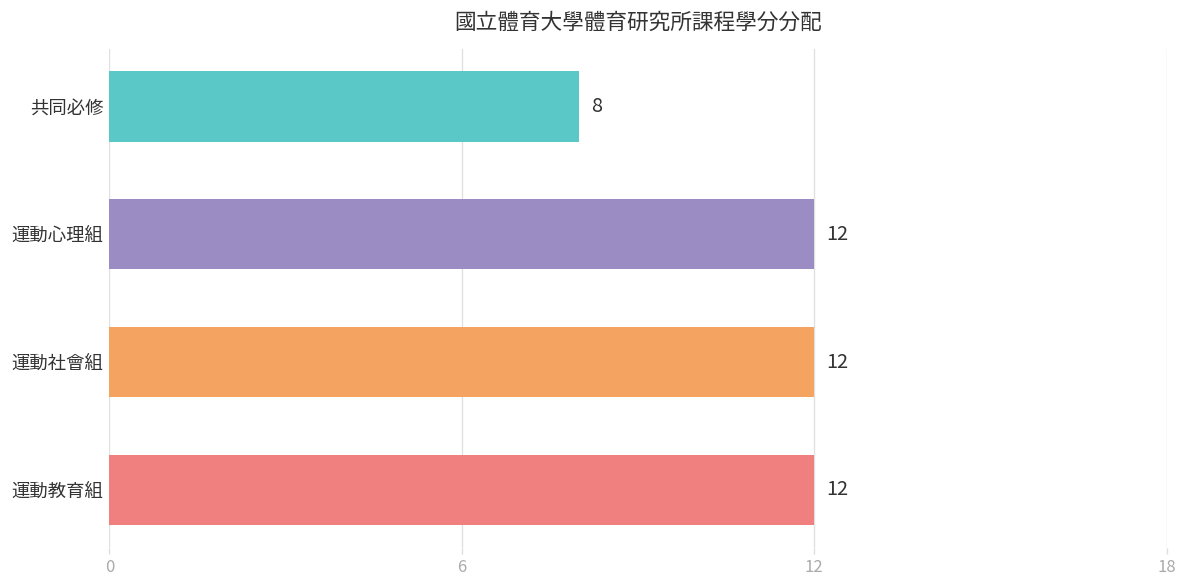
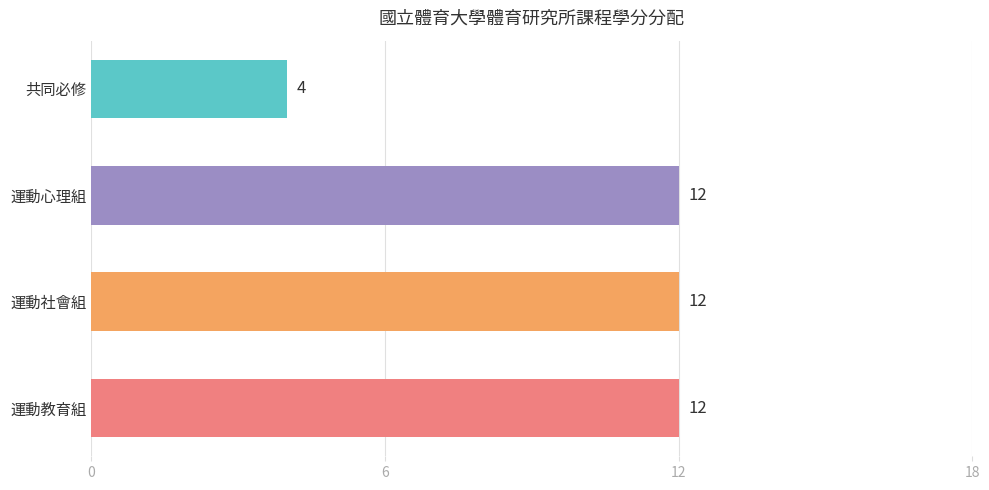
共同必修: 8 -> 4
